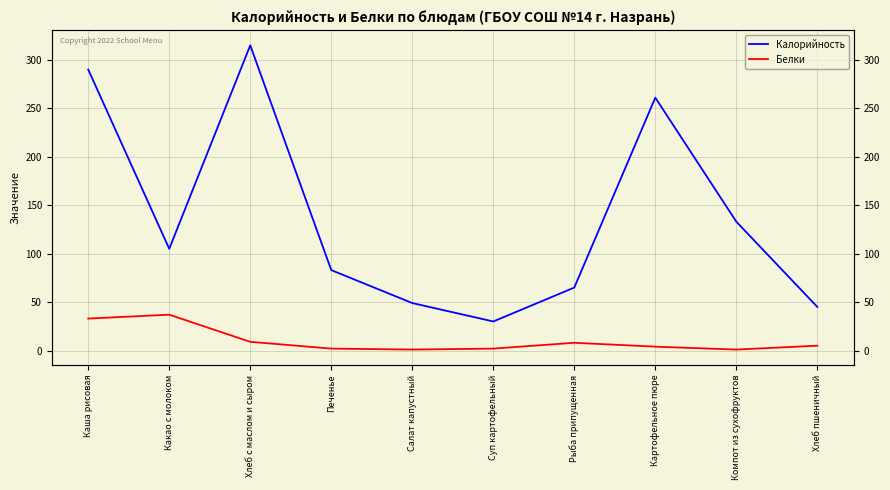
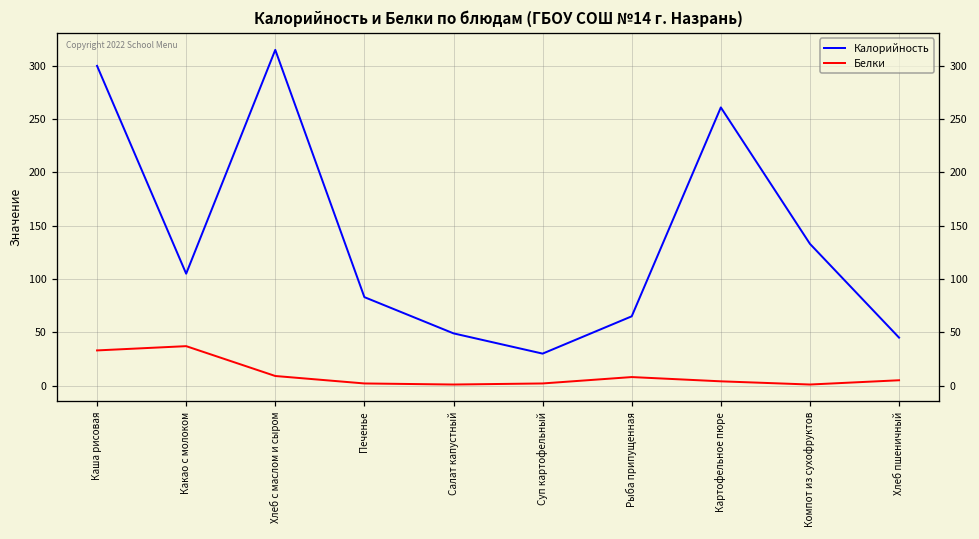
Калорийность, Каша рисовая: 290 -> 300
